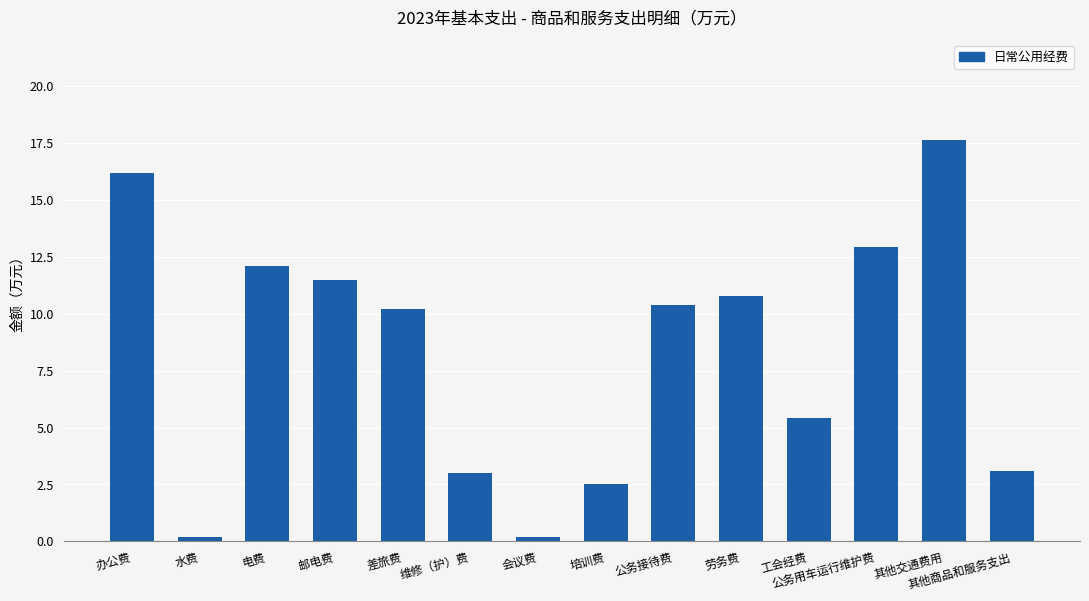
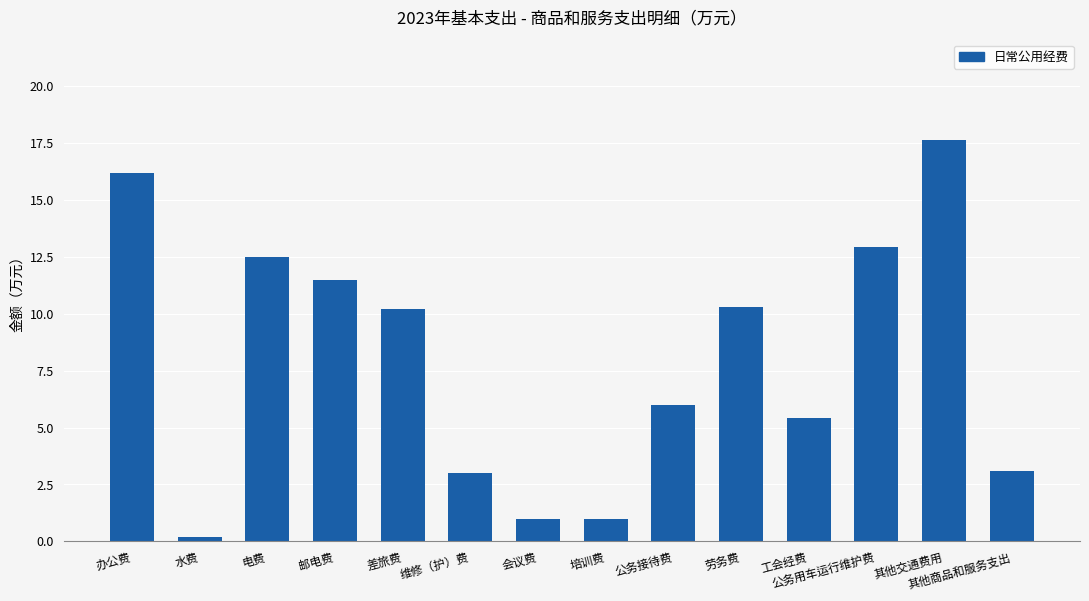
电费: 12.1 -> 12.5
会议费: 0.2 -> 1.0
培训费: 2.5 -> 1.0
公务接待费: 10.4 -> 6.0
劳务费: 10.8 -> 10.3
